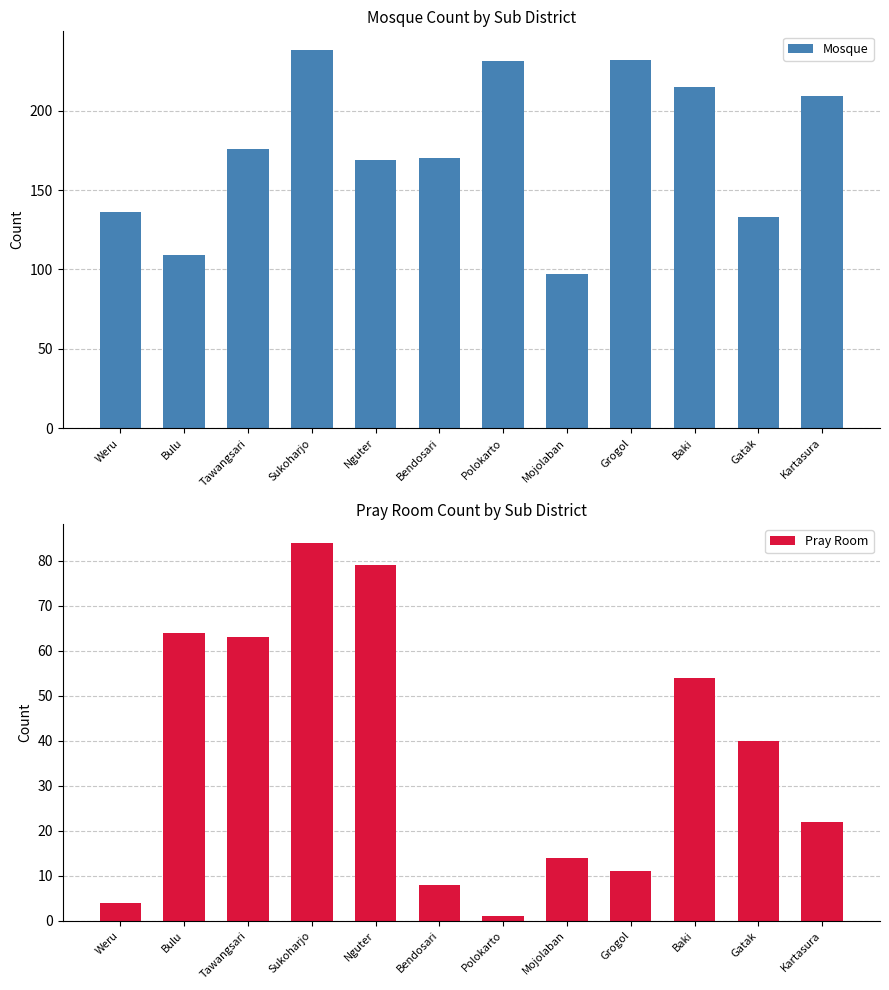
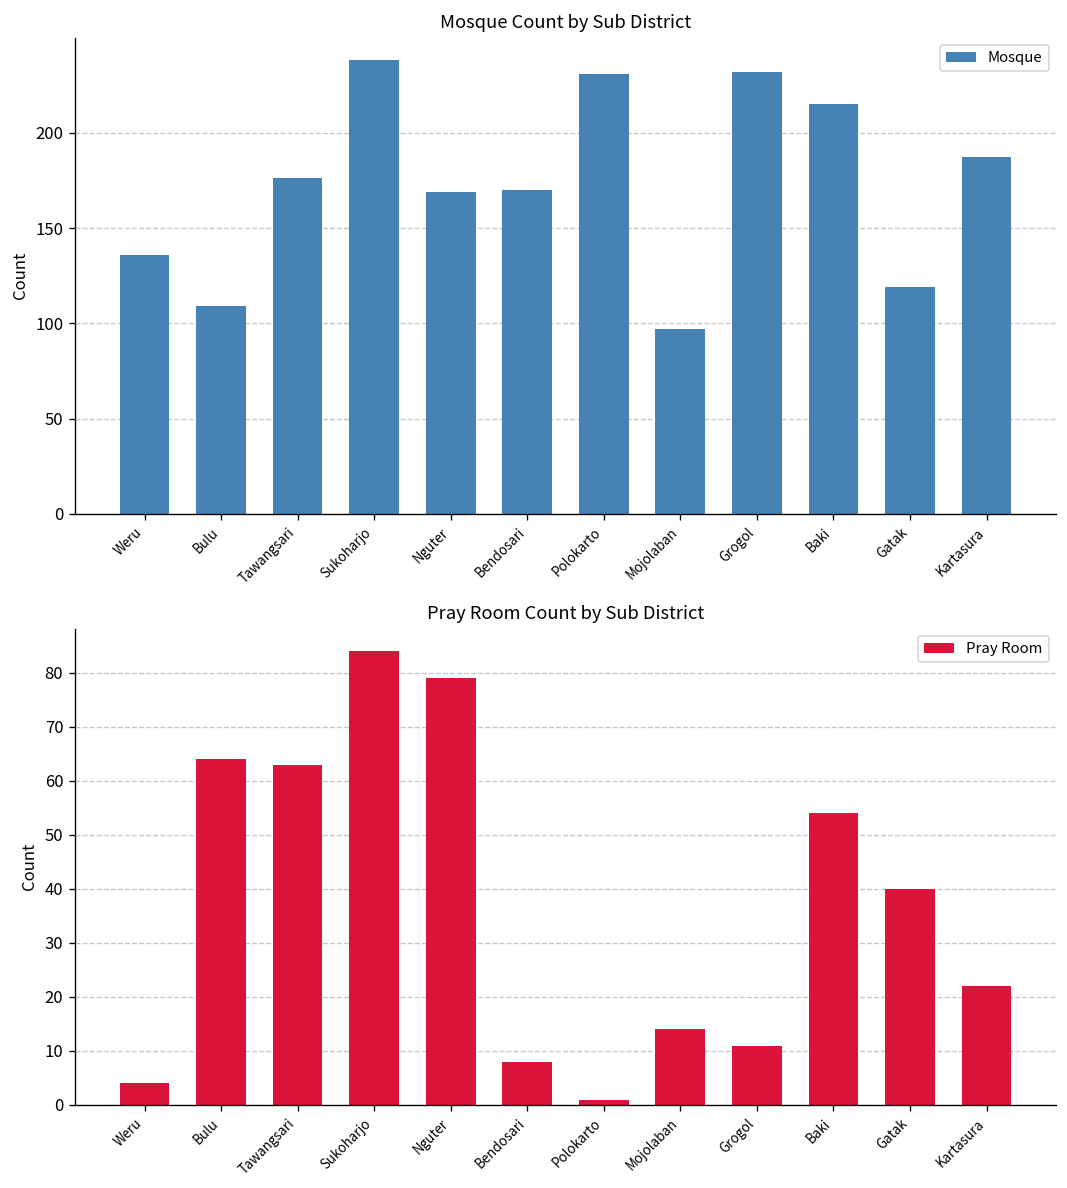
Mosque Count by Sub District, Gatak: 133 -> 119
Mosque Count by Sub District, Kartasura: 209 -> 187
